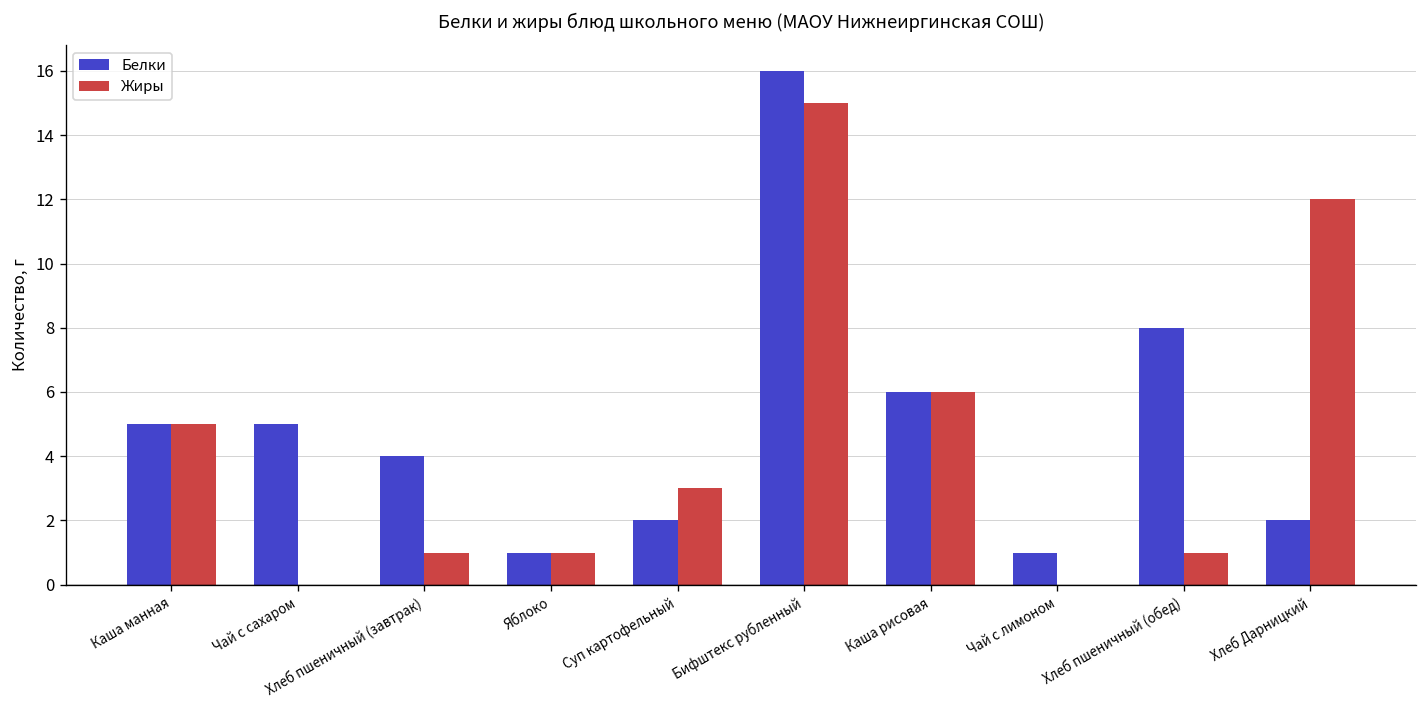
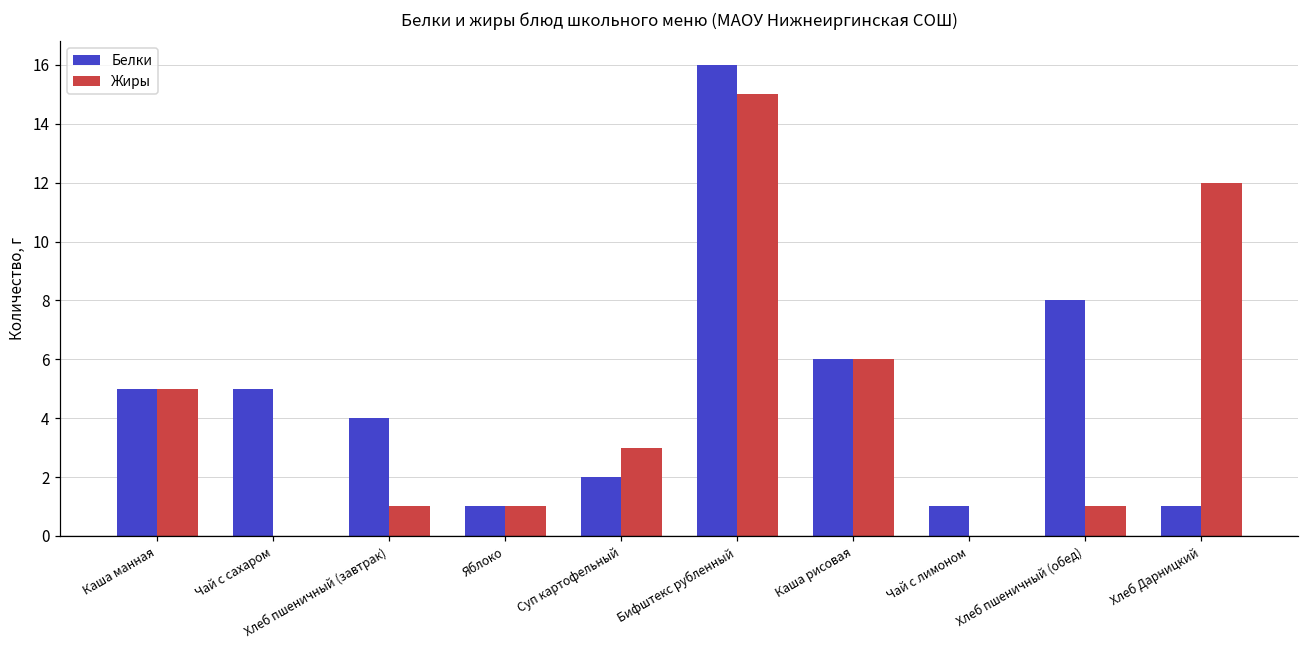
Белки, Хлеб Дарницкий: 2 -> 1
